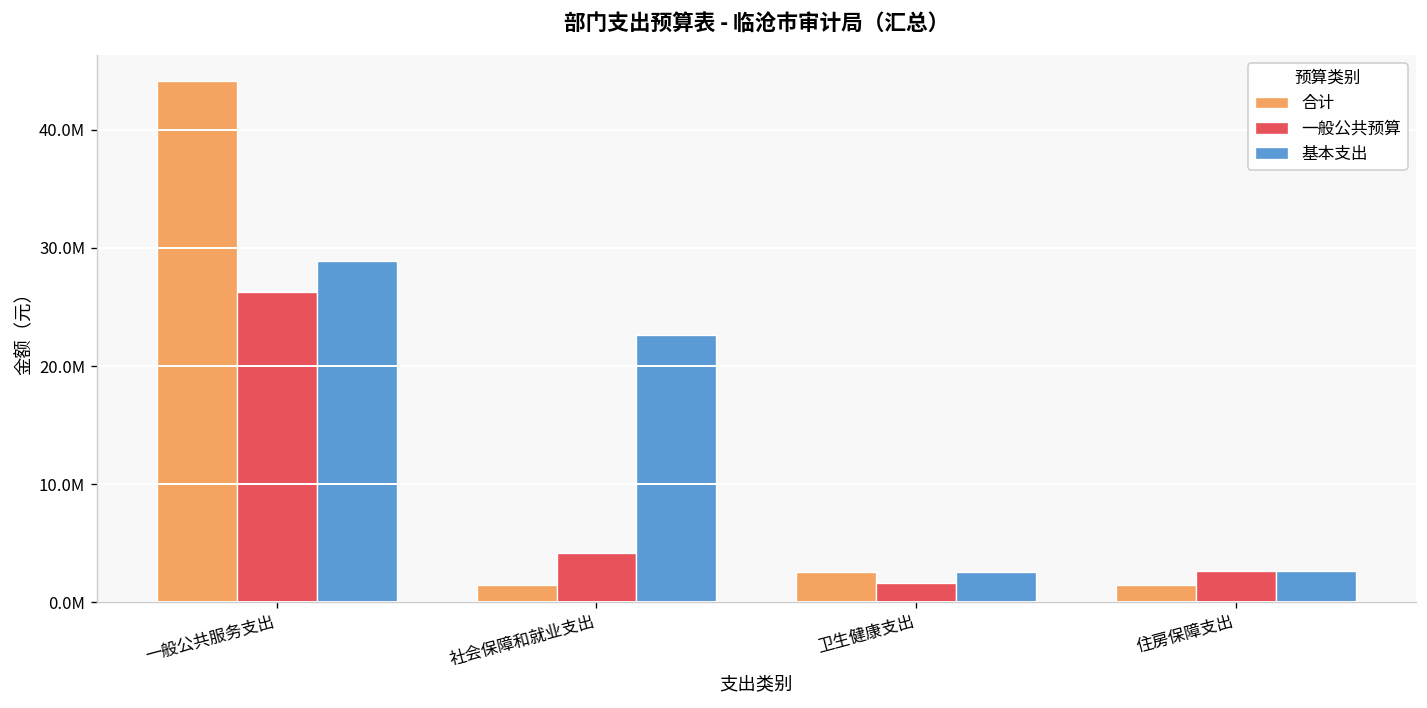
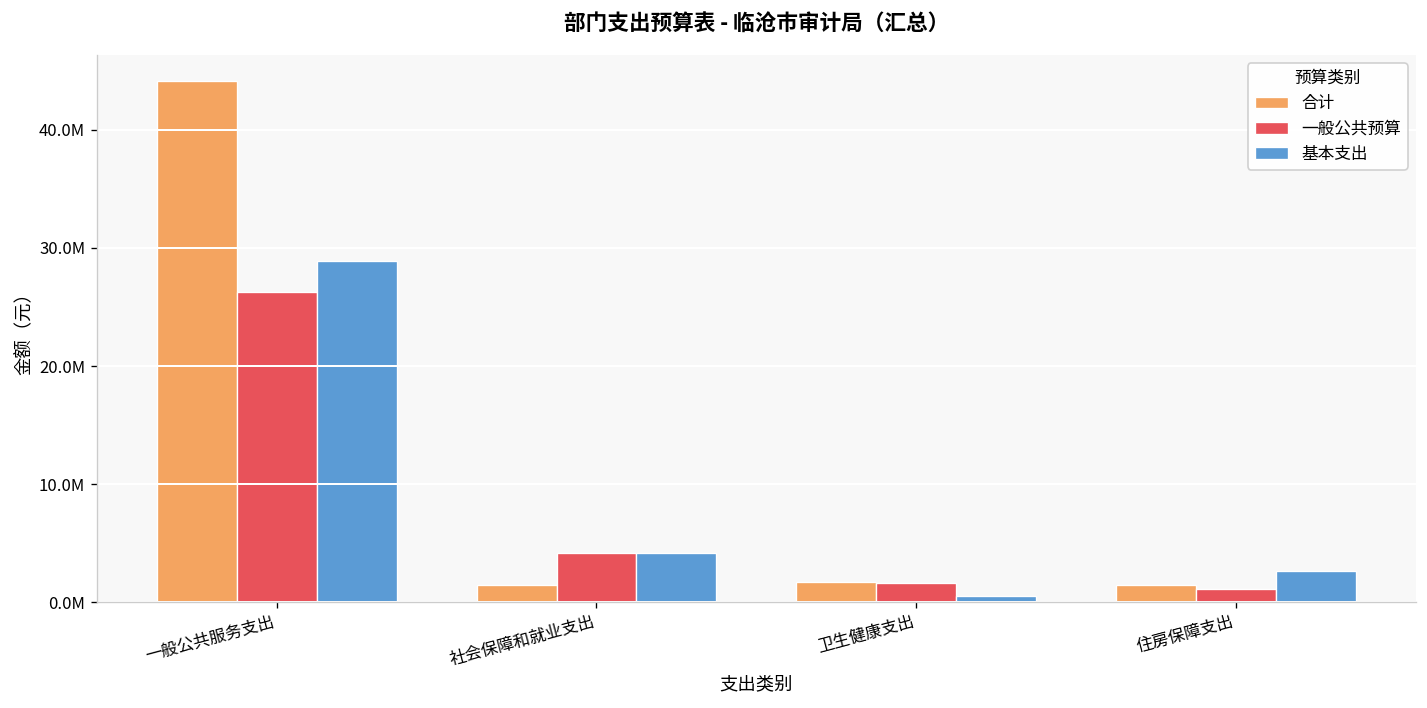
基本支出, 社会保障和就业支出: 23000000 -> 4000000
合计, 卫生健康支出: 3000000 -> 2000000
基本支出, 卫生健康支出: 3000000 -> 1000000
一般公共预算, 住房保障支出: 3000000 -> 1000000
